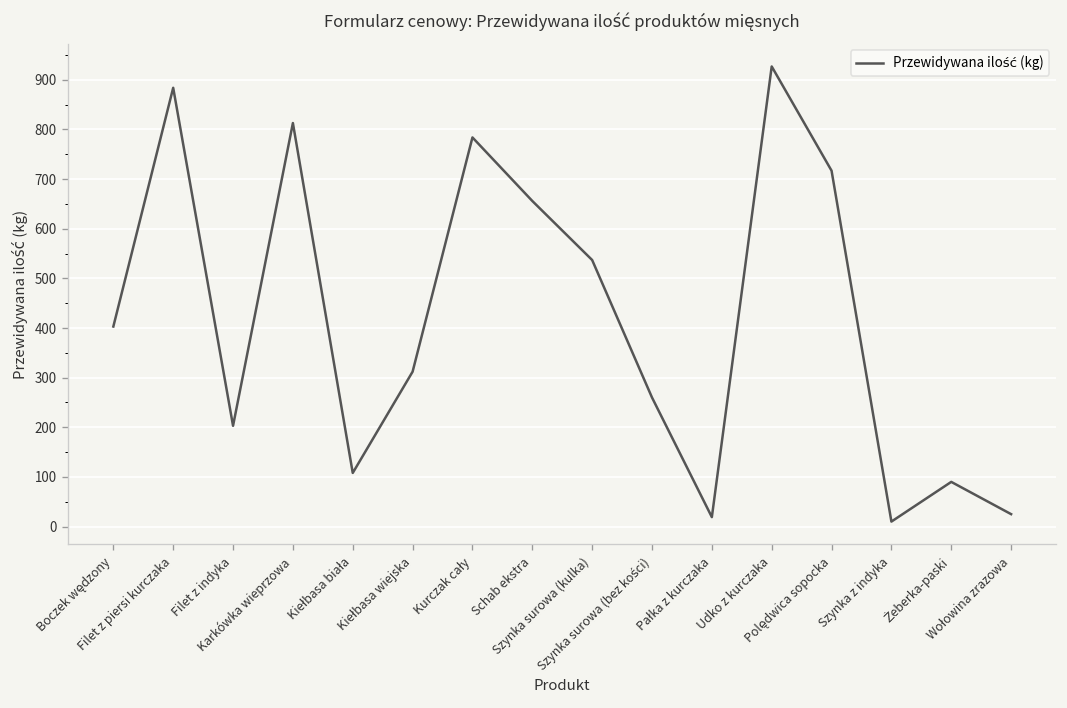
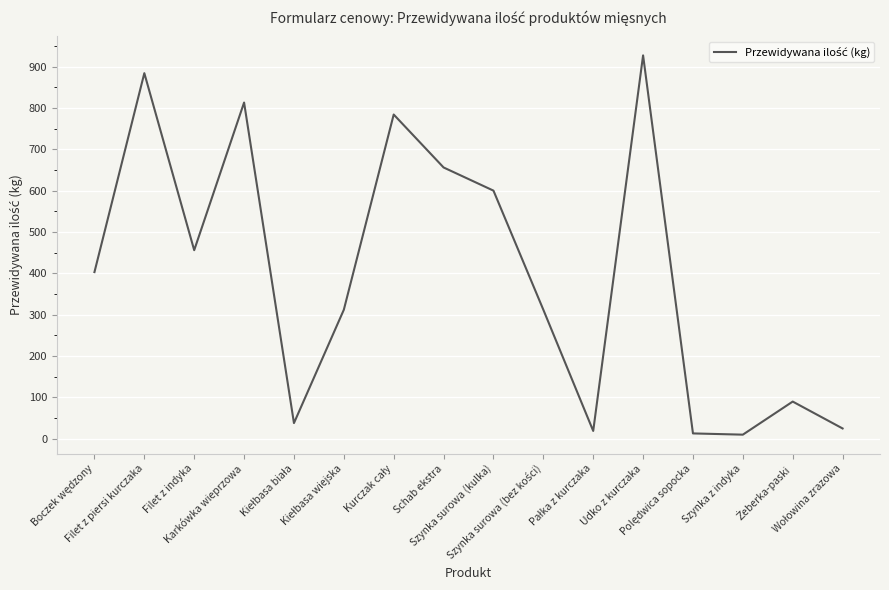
Filet z indyka: 200 -> 460
Kiełbasa biała: 110 -> 40
Szynka surowa (kulka): 540 -> 600
Szynka surowa (bez kości): 260 -> 310
Polędwica sopocka: 720 -> 10
